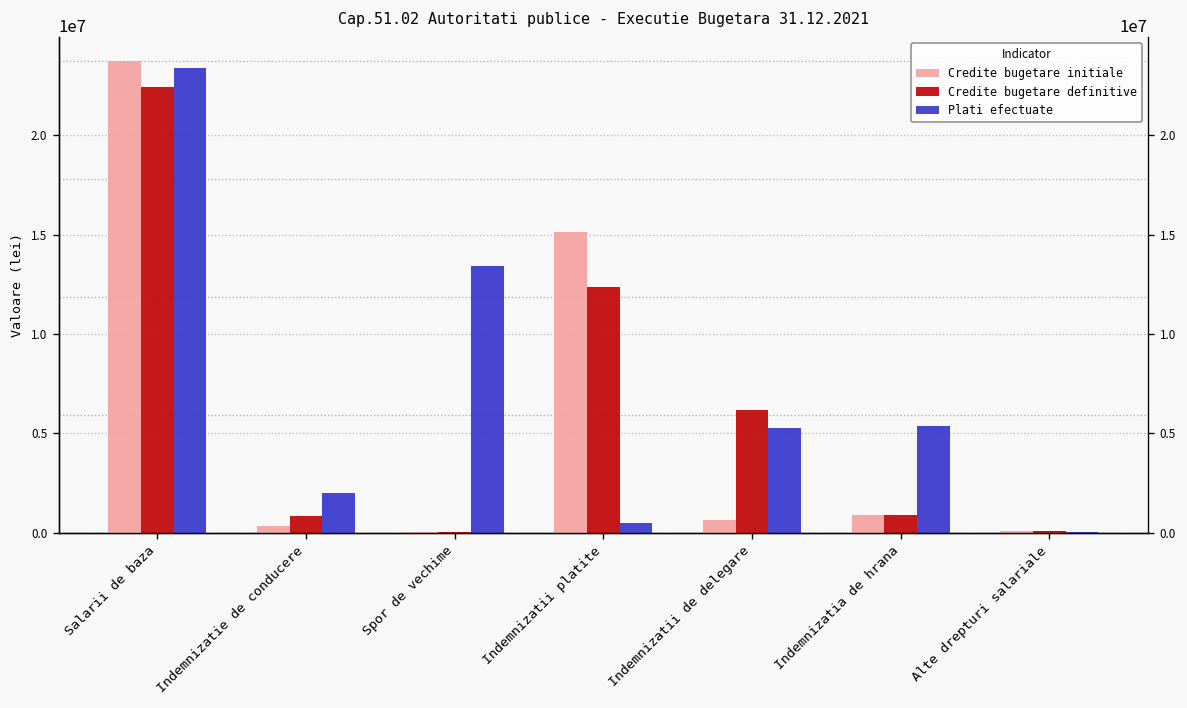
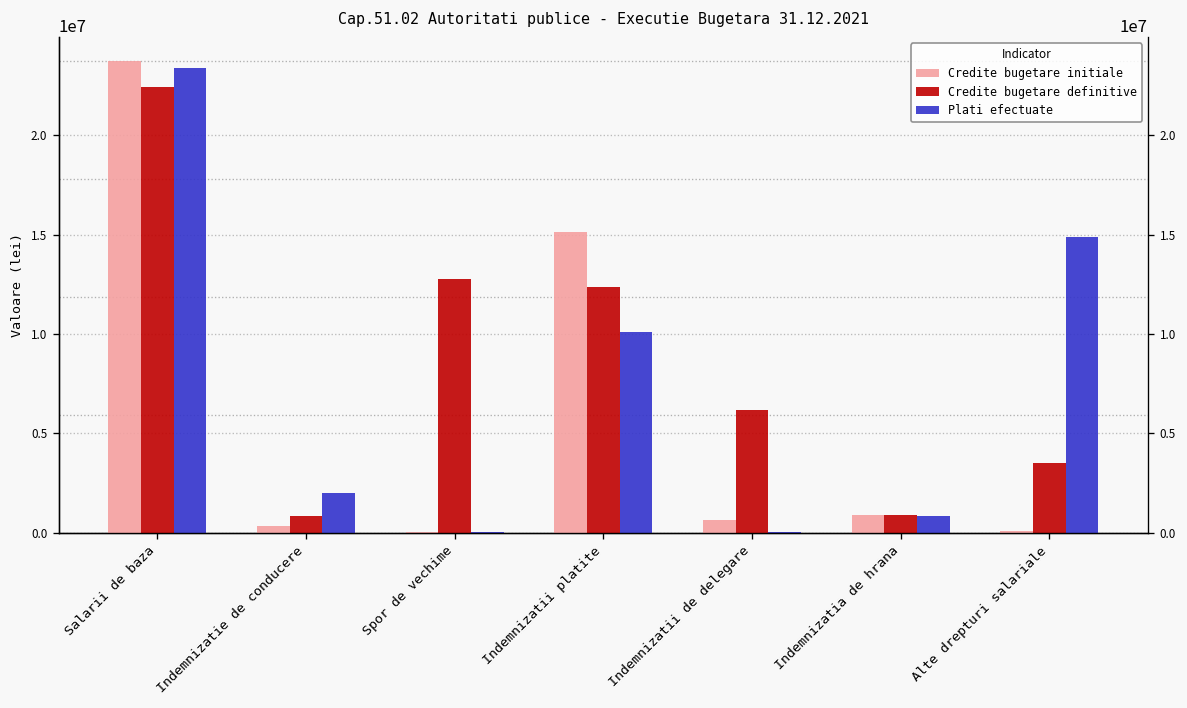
Credite bugetare definitive, Spor de vechime: 100000 -> 12800000
Plati efectuate, Spor de vechime: 13400000 -> 100000
Plati efectuate, Indemnizatii platite: 500000 -> 10100000
Plati efectuate, Indemnizatii de delegare: 5300000 -> 0
Plati efectuate, Indemnizatia de hrana: 5400000 -> 800000
Credite bugetare definitive, Alte drepturi salariale: 100000 -> 3500000
Plati efectuate, Alte drepturi salariale: 100000 -> 14900000
